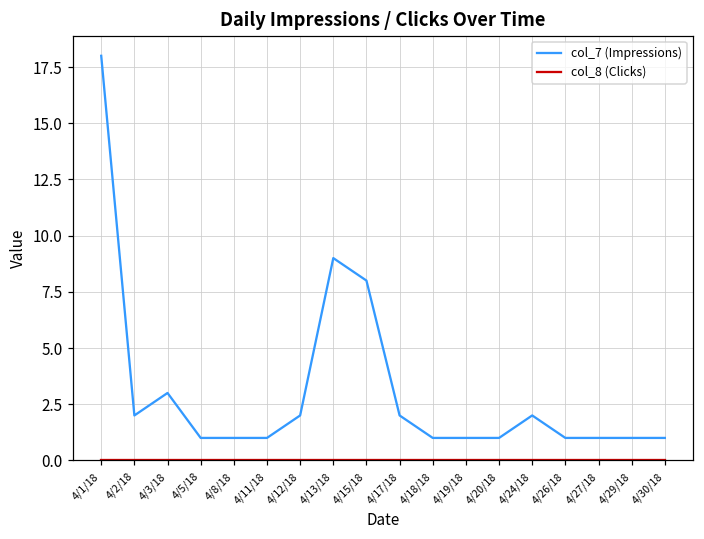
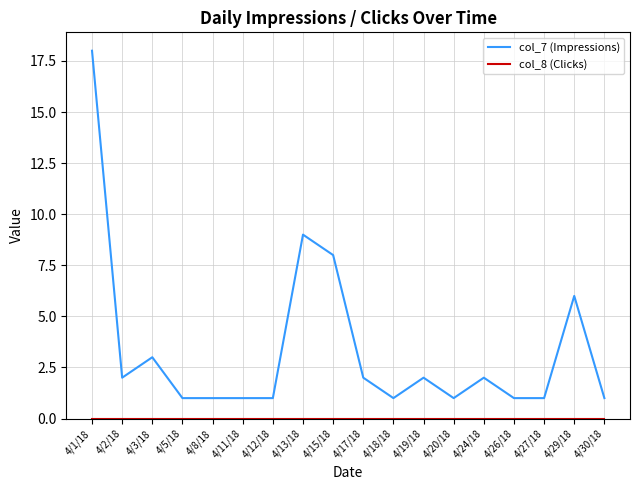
col_7 (Impressions), 4/12/18: 2 -> 1
col_7 (Impressions), 4/19/18: 1 -> 2
col_7 (Impressions), 4/29/18: 1 -> 6
